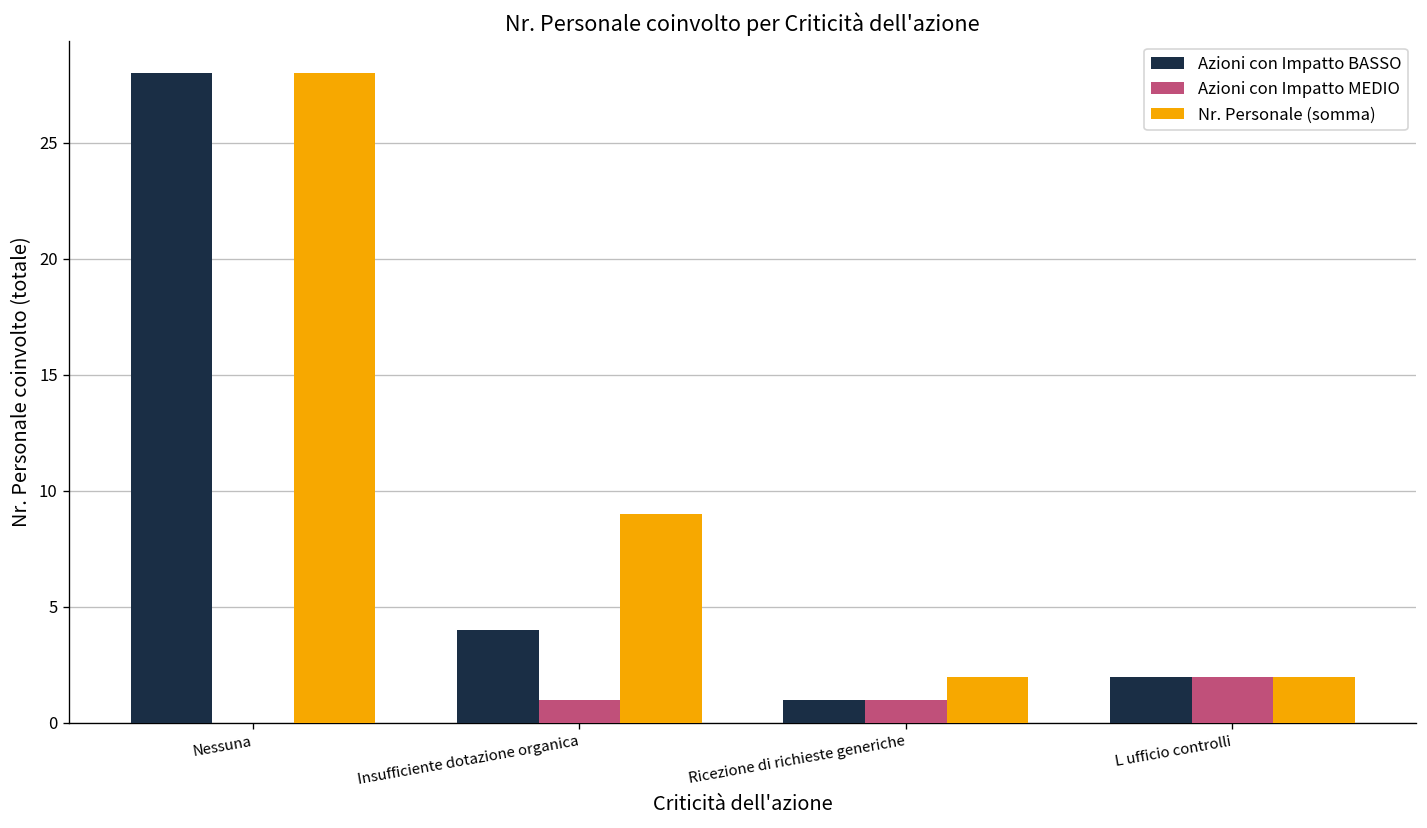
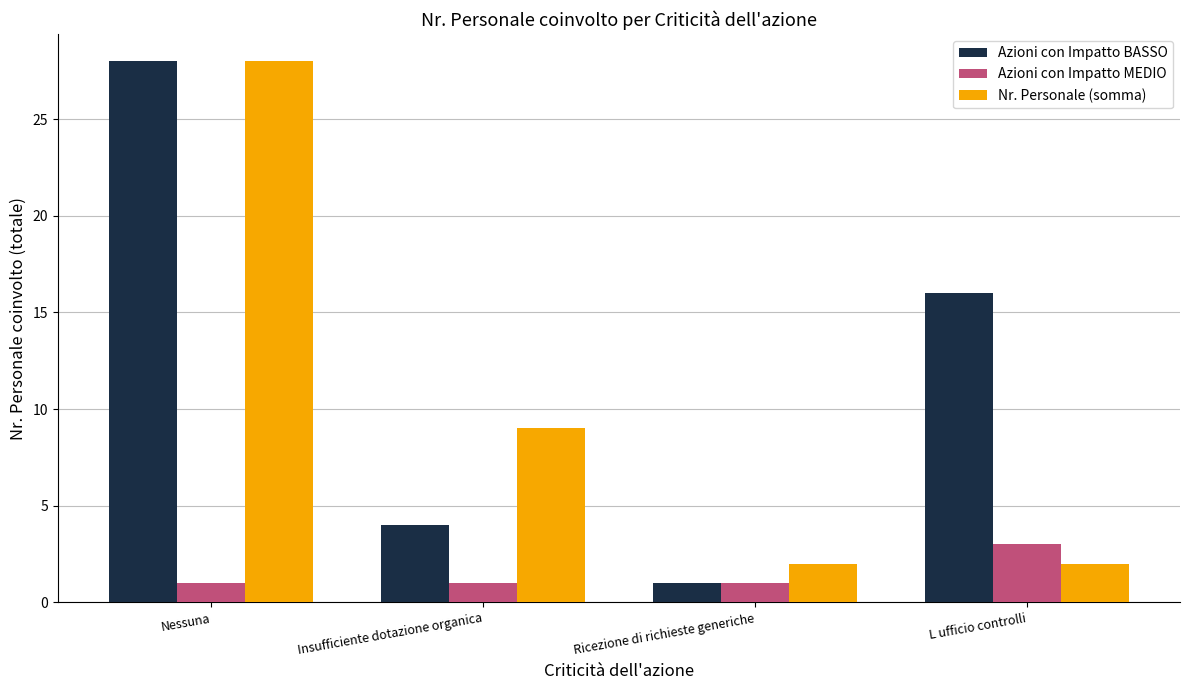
Azioni con Impatto MEDIO, Nessuna: 0 -> 1
Azioni con Impatto BASSO, L ufficio controlli: 2 -> 16
Azioni con Impatto MEDIO, L ufficio controlli: 2 -> 3
